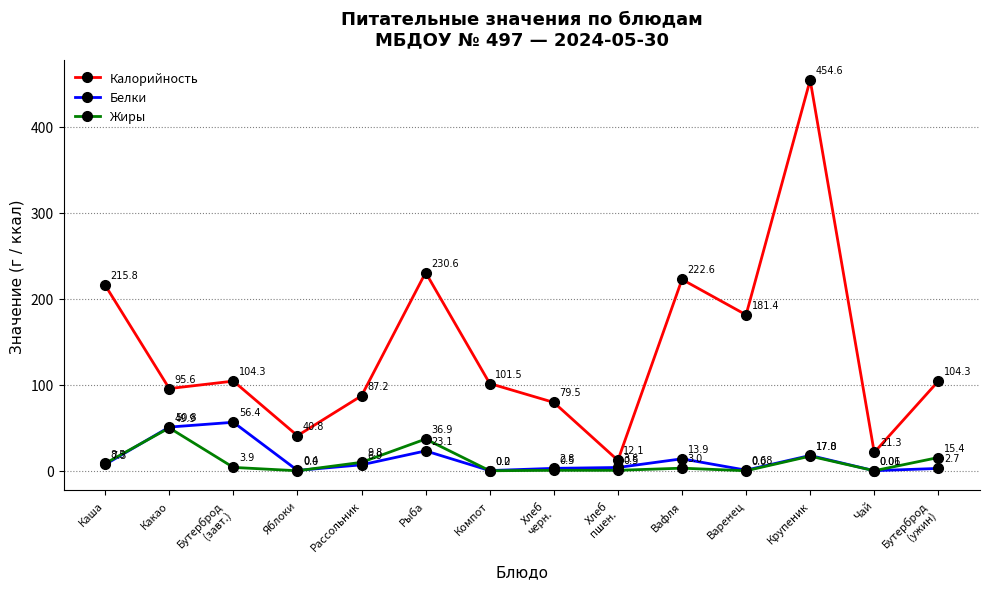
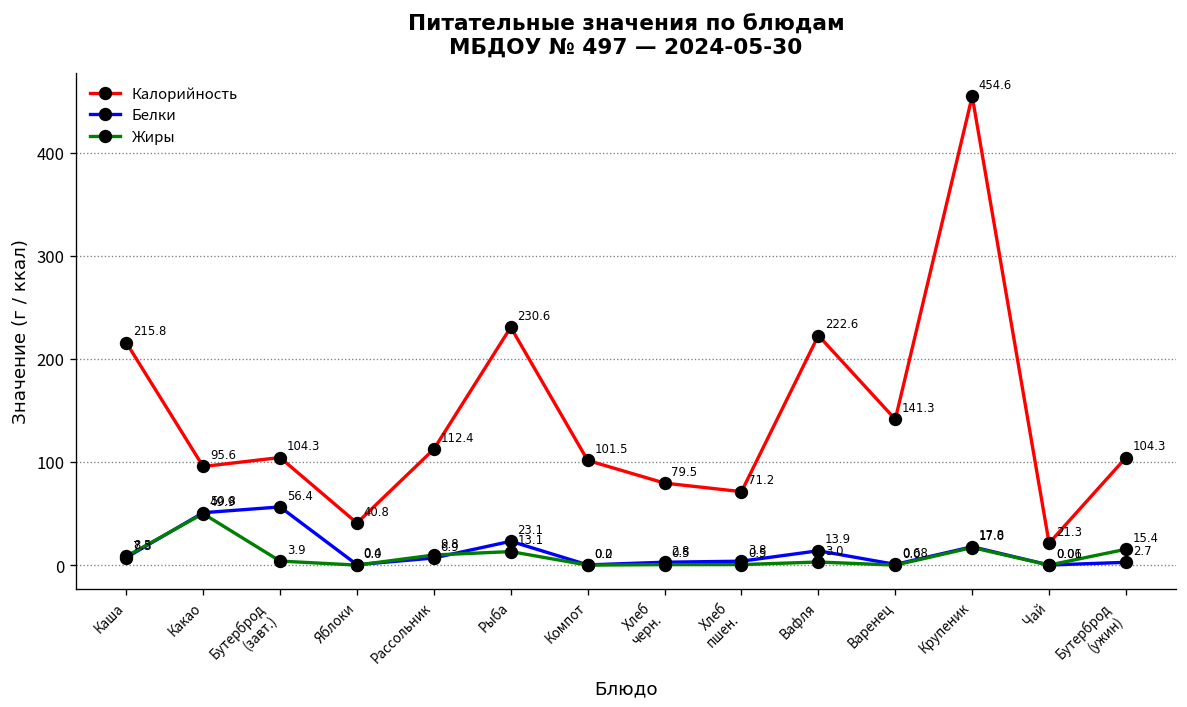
Калорийность, Рассольник: 87.2 -> 112.4
Жиры, Рыба: 36.9 -> 13.1
Калорийность, Хлеб пшен.: 12.1 -> 71.2
Калорийность, Варенец: 181.4 -> 141.3
